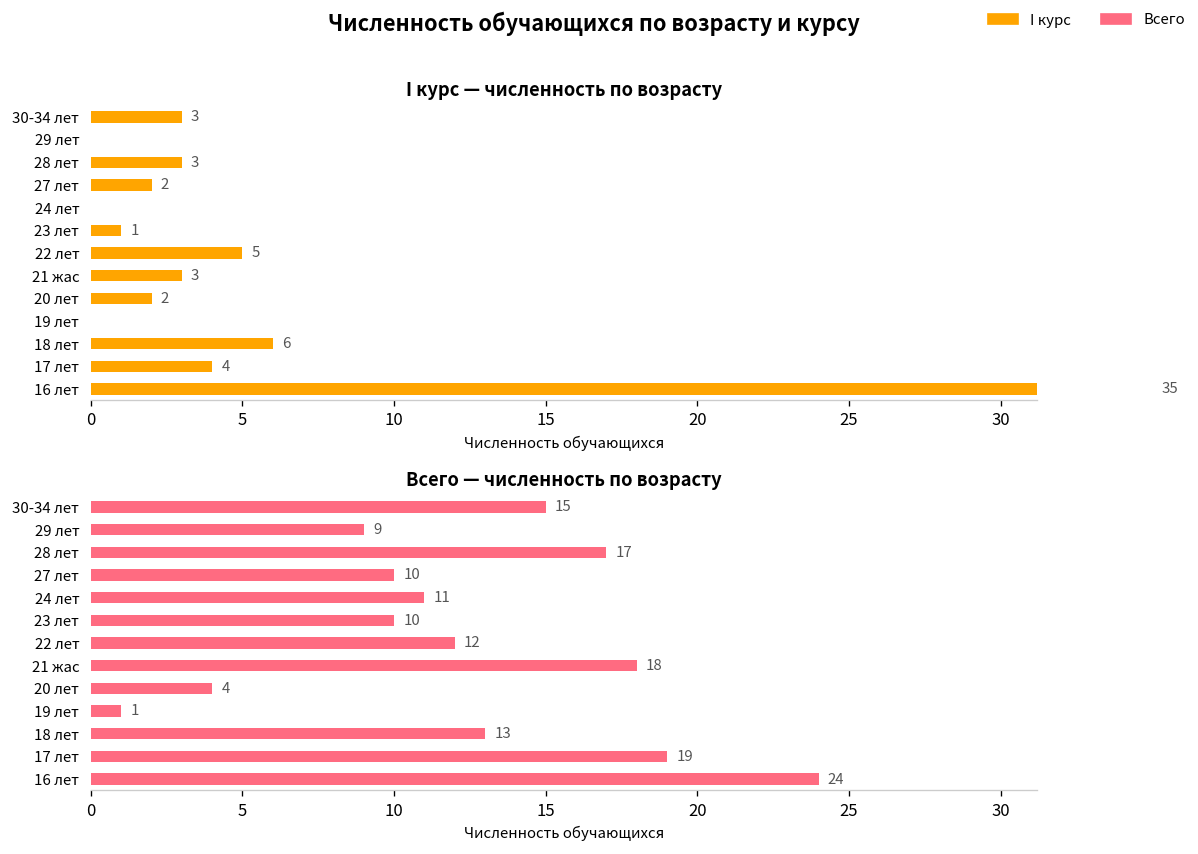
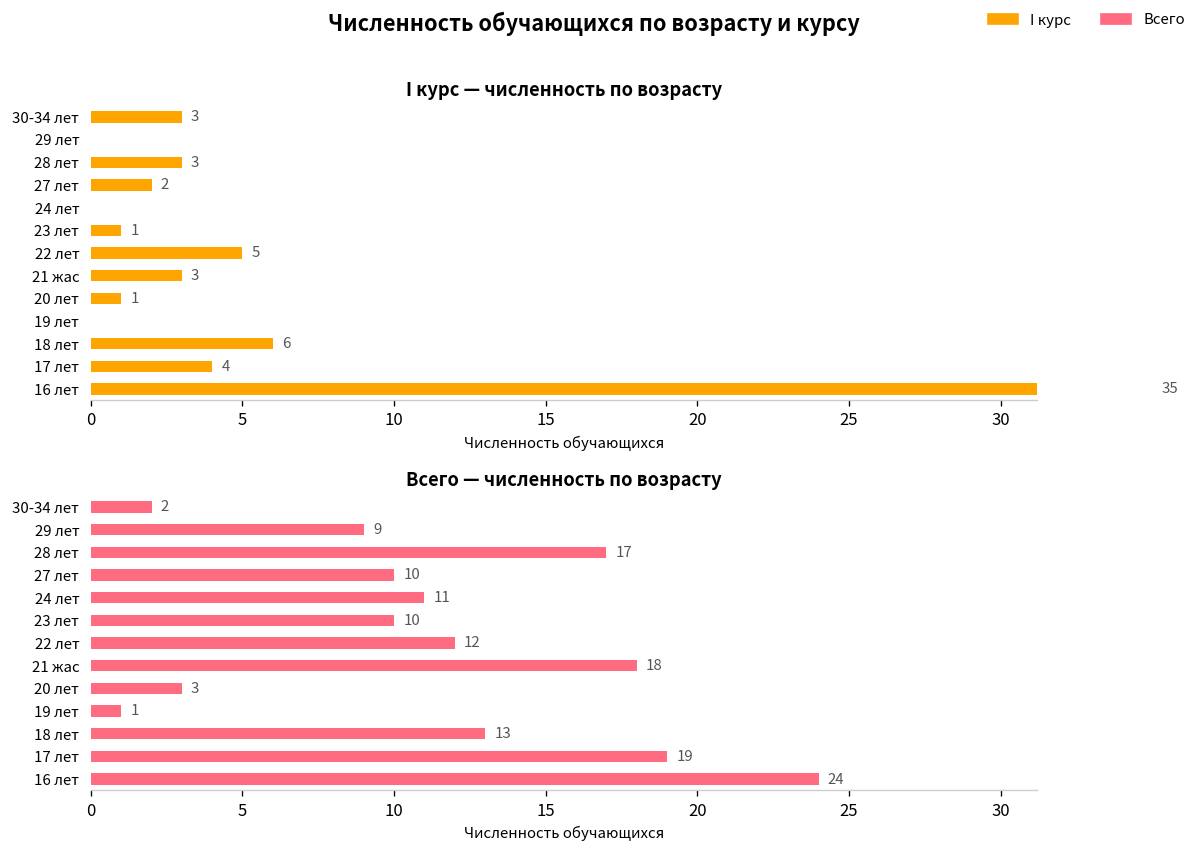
I курс — численность по возрасту, 20 лет: 2 -> 1
Всего — численность по возрасту, 30-34 лет: 15 -> 2
Всего — численность по возрасту, 20 лет: 4 -> 3
